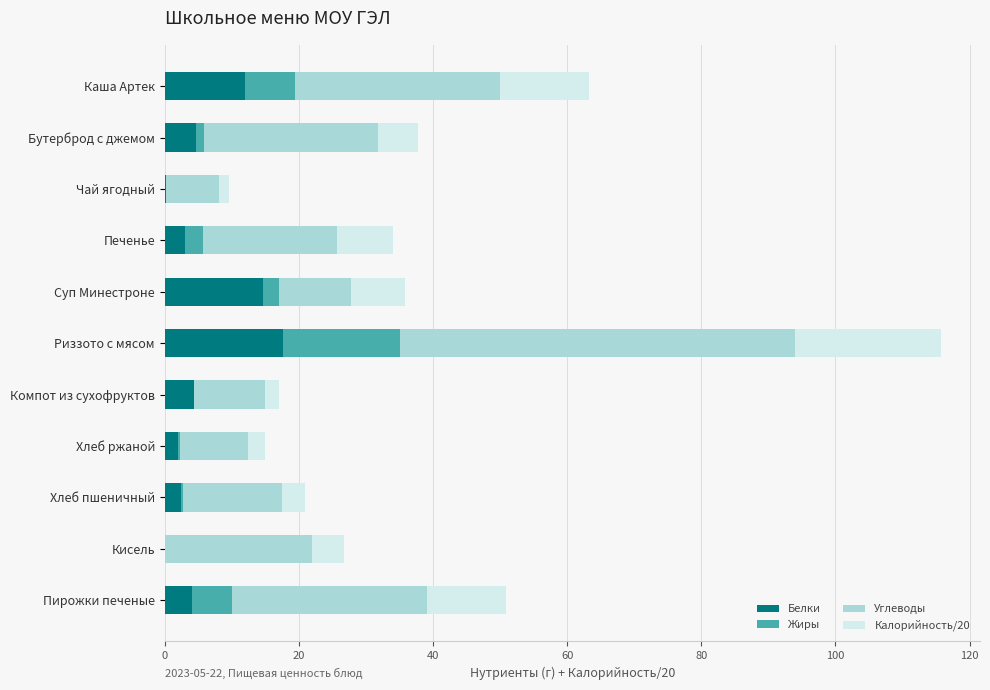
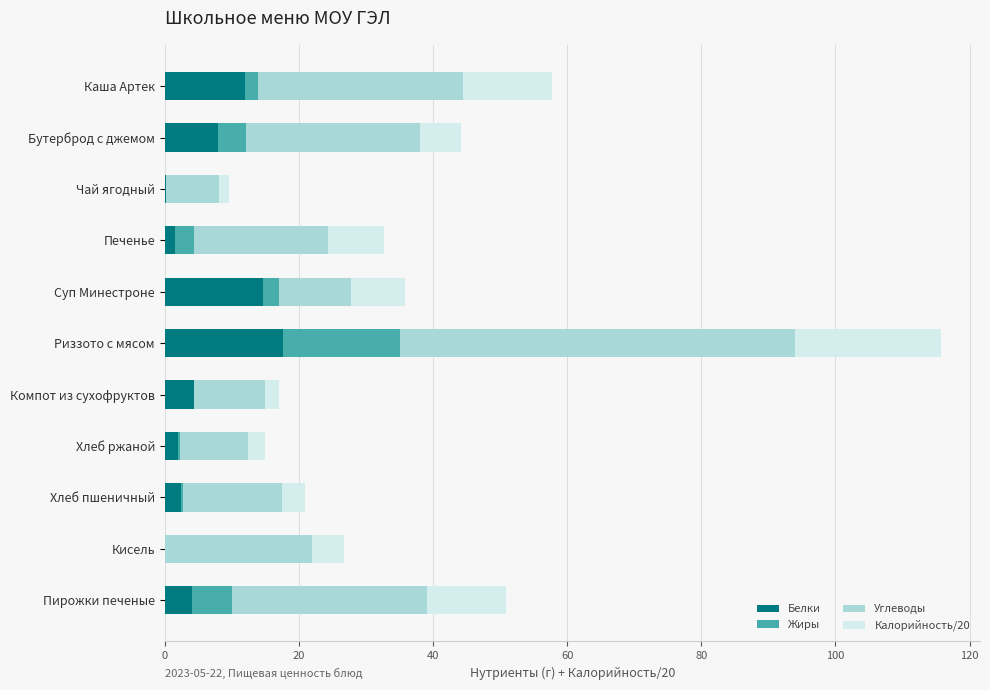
Жиры, Каша Артек: 7 -> 2
Белки, Бутерброд с джемом: 5 -> 8
Жиры, Бутерброд с джемом: 1 -> 4
Белки, Печенье: 3 -> 2
